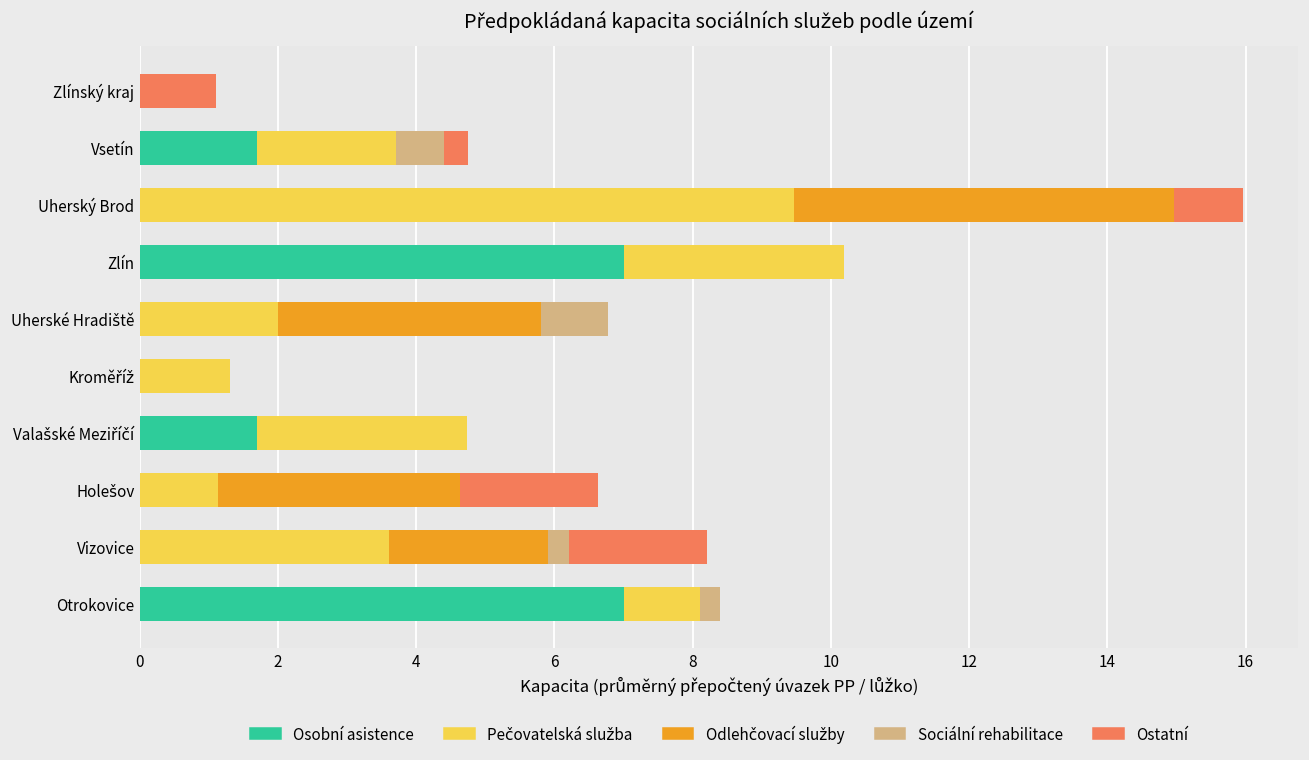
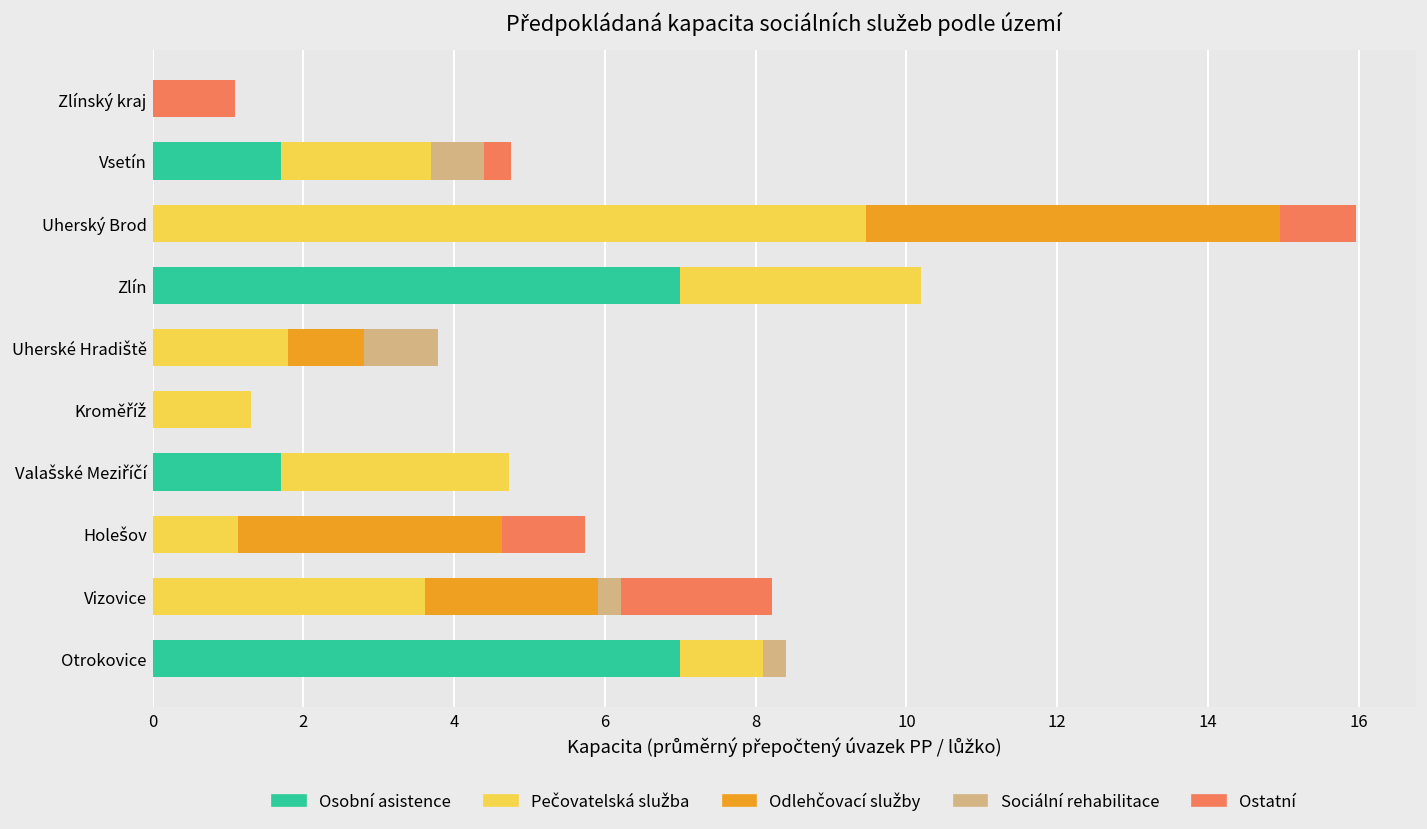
Pečovatelská služba, Uherské Hradiště: 2.0 -> 1.8
Odlehčovací služby, Uherské Hradiště: 3.8 -> 1.0
Ostatní, Holešov: 2.0 -> 1.1
